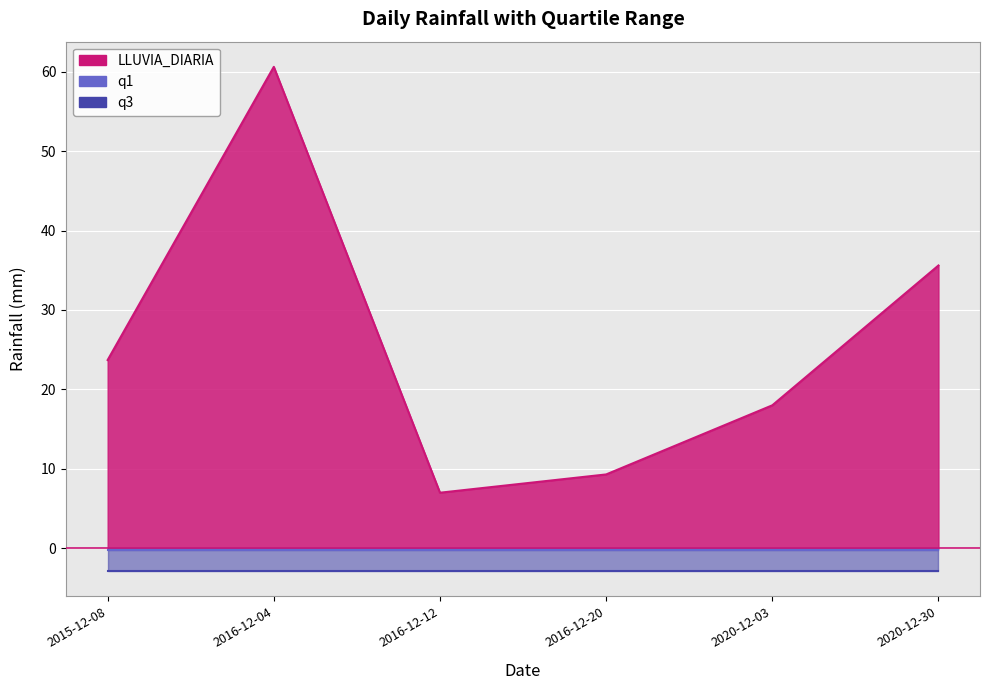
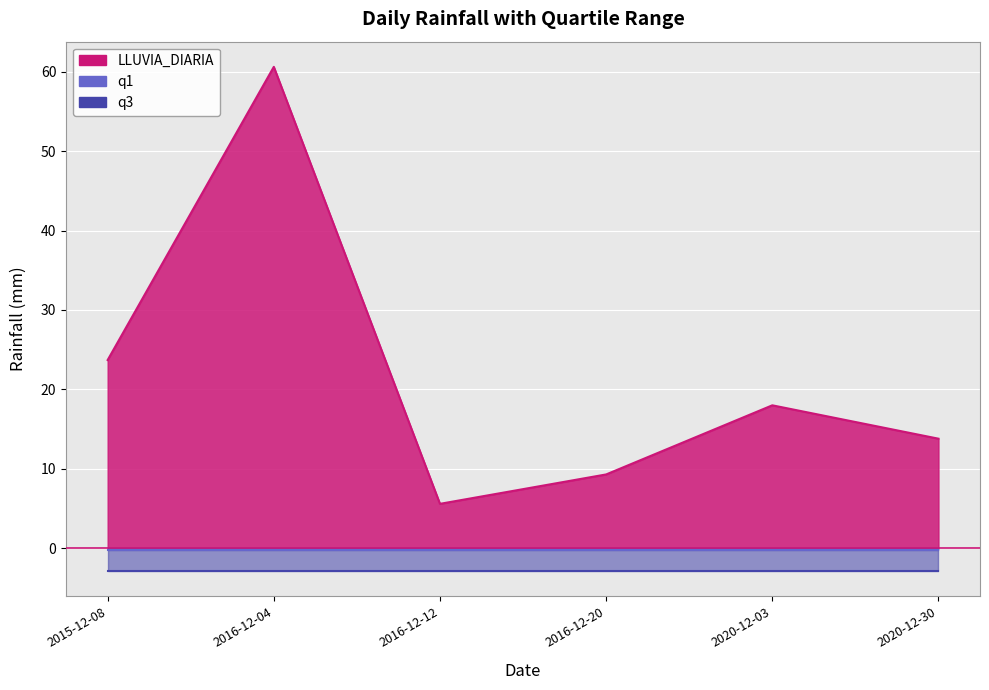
LLUVIA_DIARIA, 2016-12-12: 7 -> 6
LLUVIA_DIARIA, 2020-12-30: 36 -> 14
